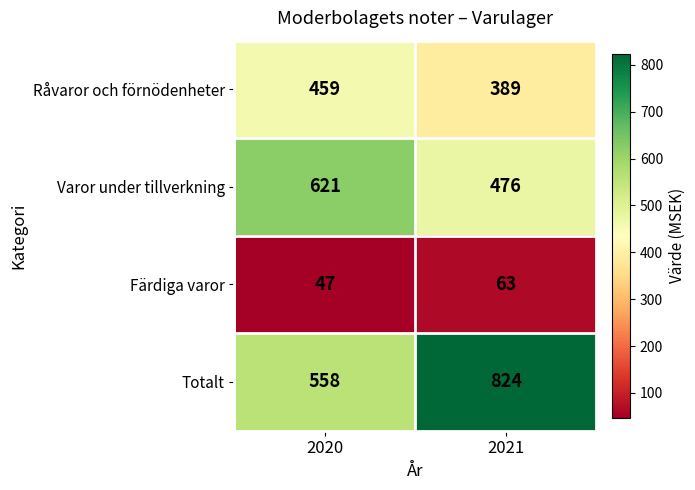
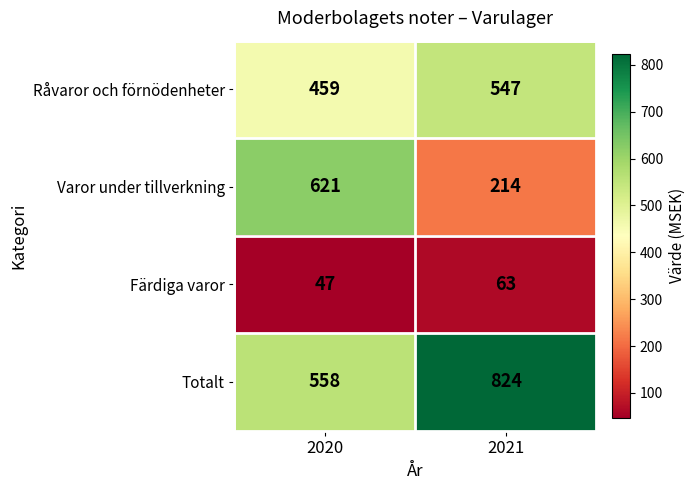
Råvaror och förnödenheter, 2021: 389 -> 547
Varor under tillverkning, 2021: 476 -> 214
